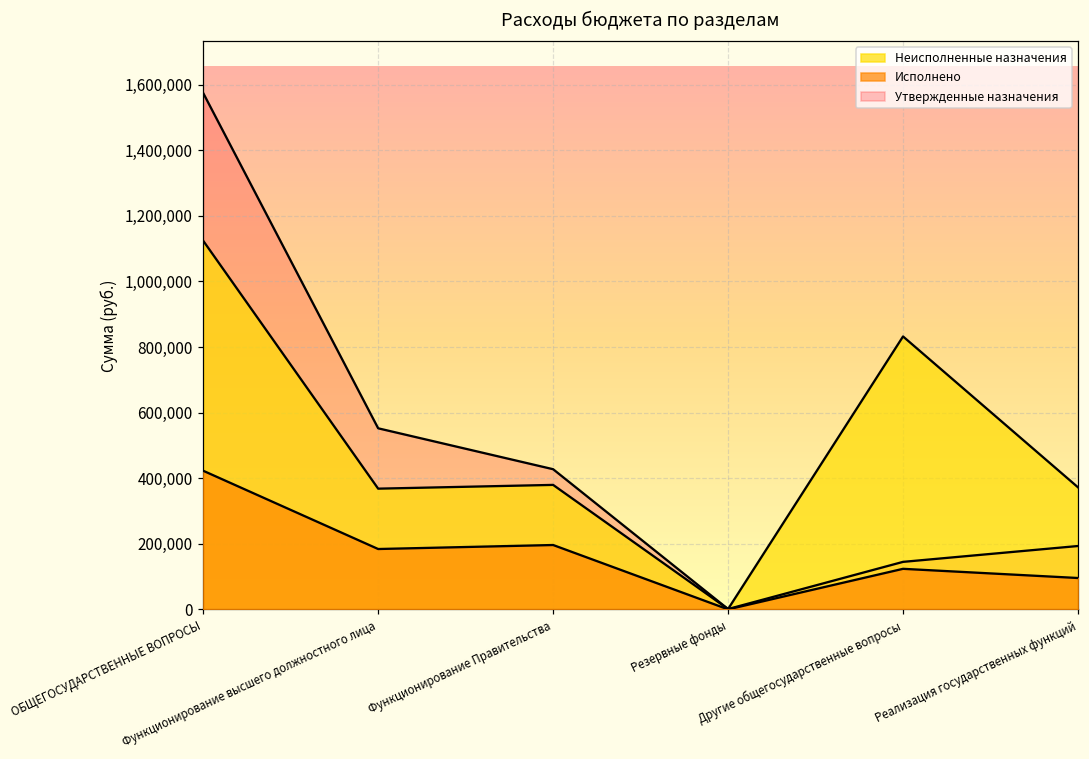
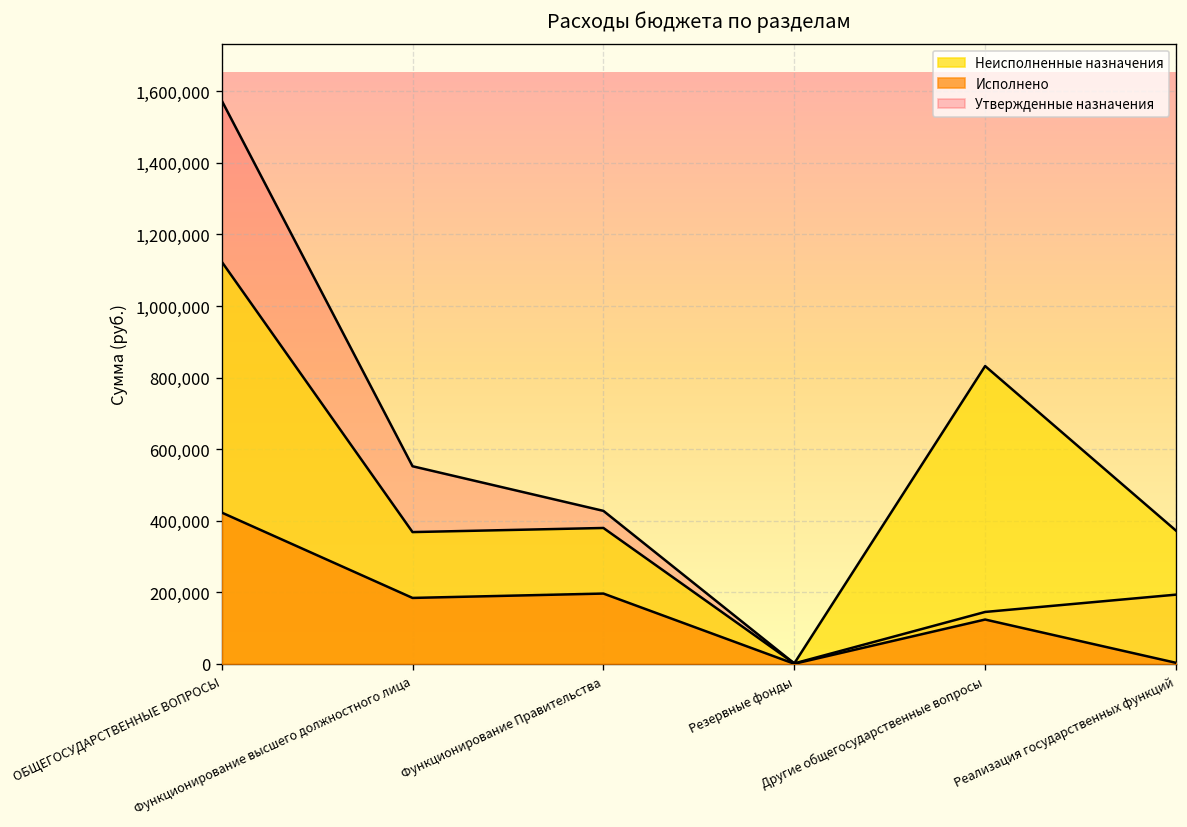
Исполнено, Реализация государственных функций: 100,000 -> 0
